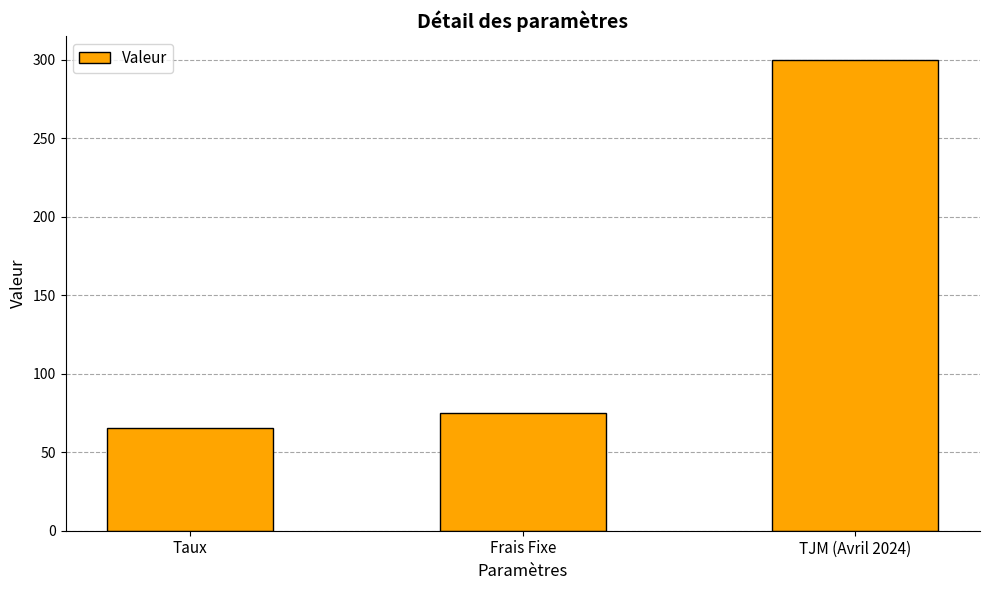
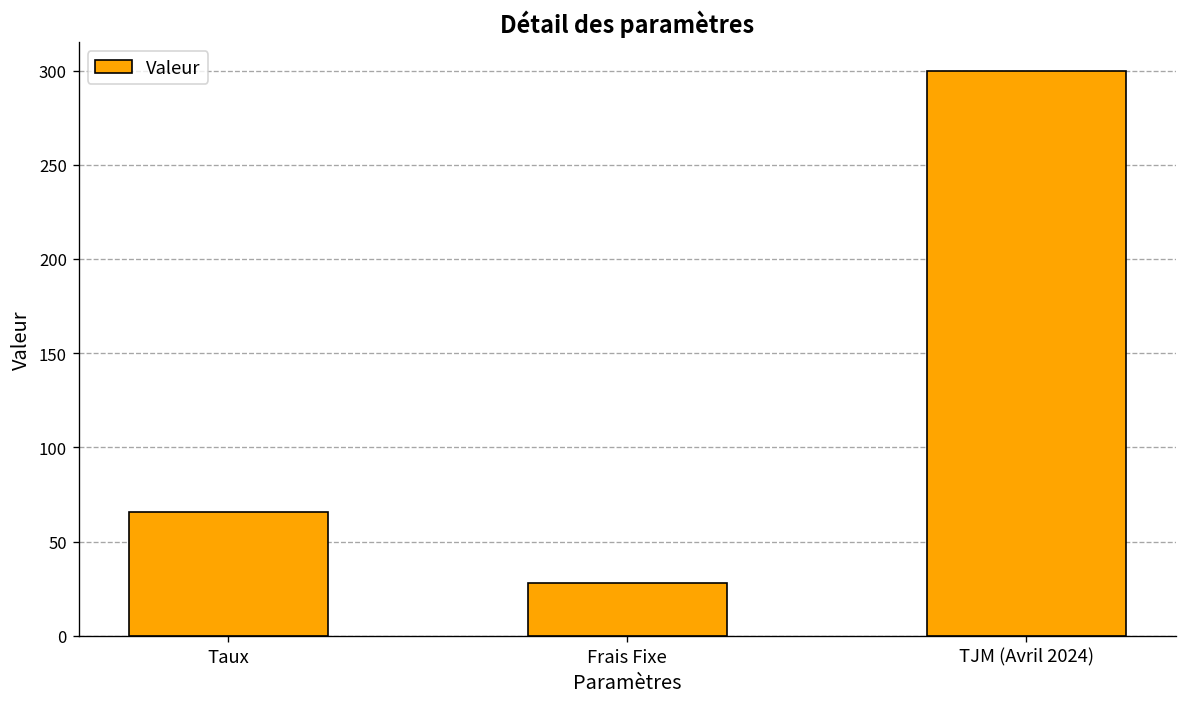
Frais Fixe: 75 -> 28
